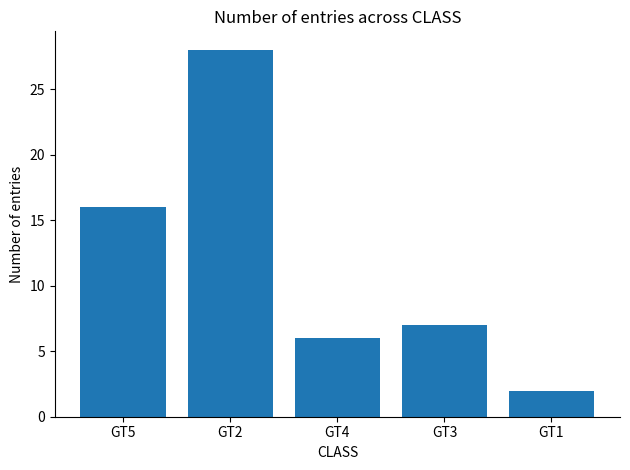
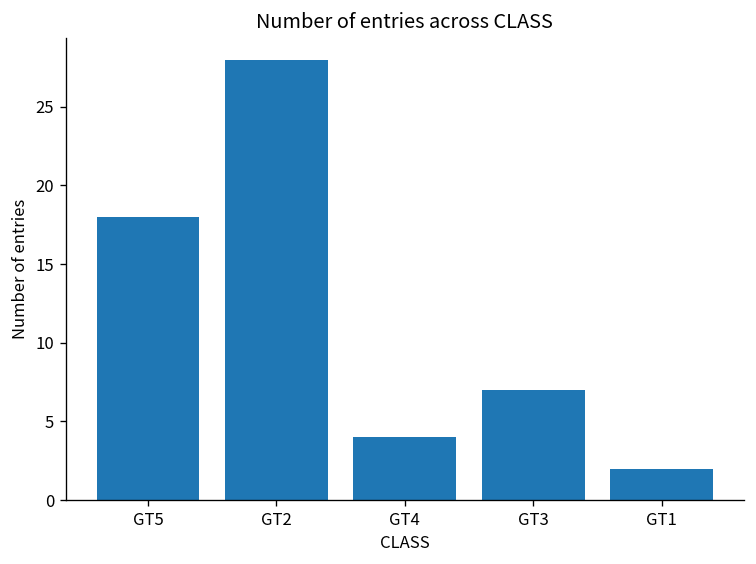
GT5: 16 -> 18
GT4: 6 -> 4
